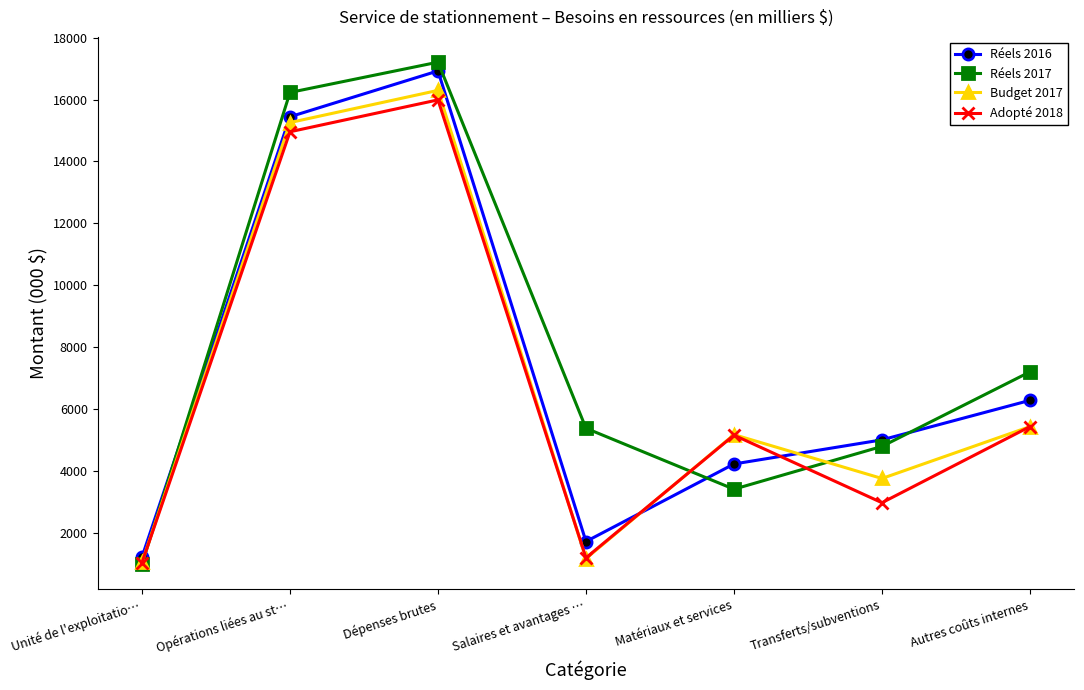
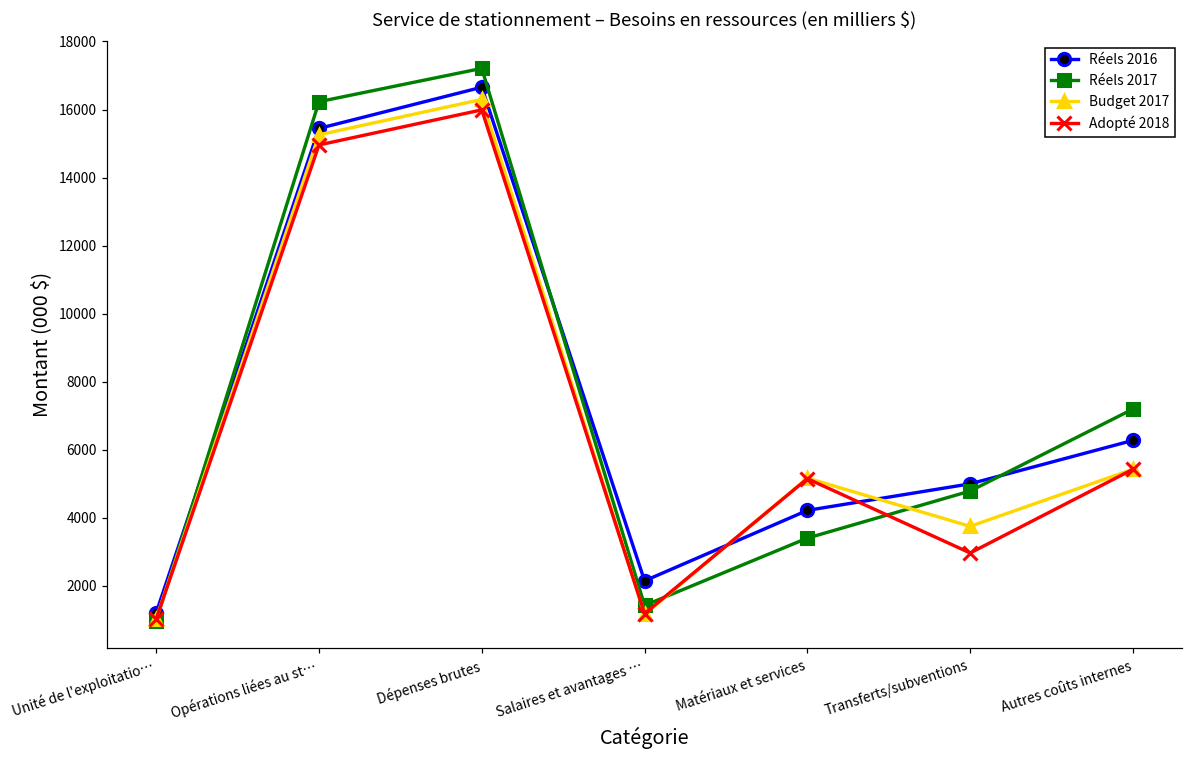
Réels 2016, Dépenses brutes: 16900 -> 16700
Réels 2016, Salaires et avantages …: 1700 -> 2100
Réels 2017, Salaires et avantages …: 5400 -> 1400
